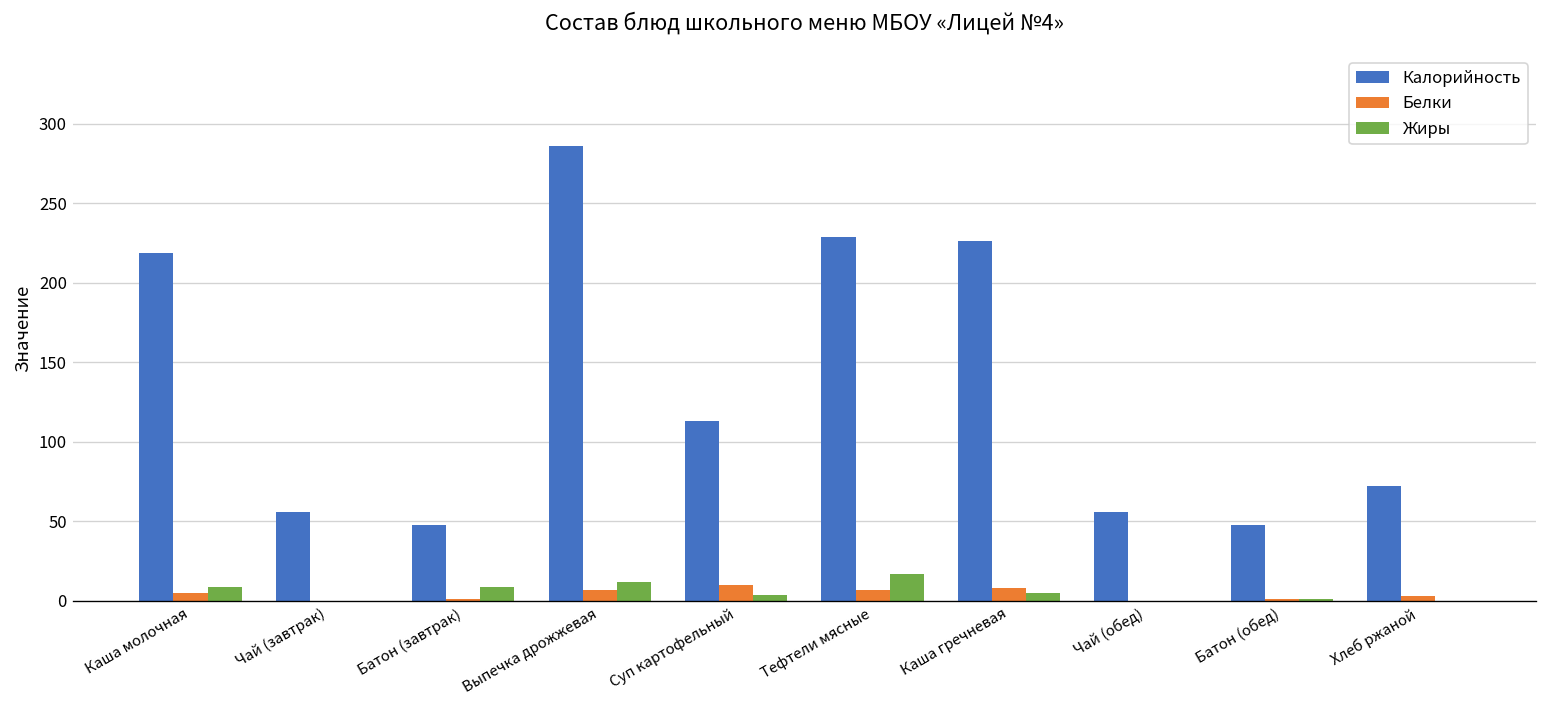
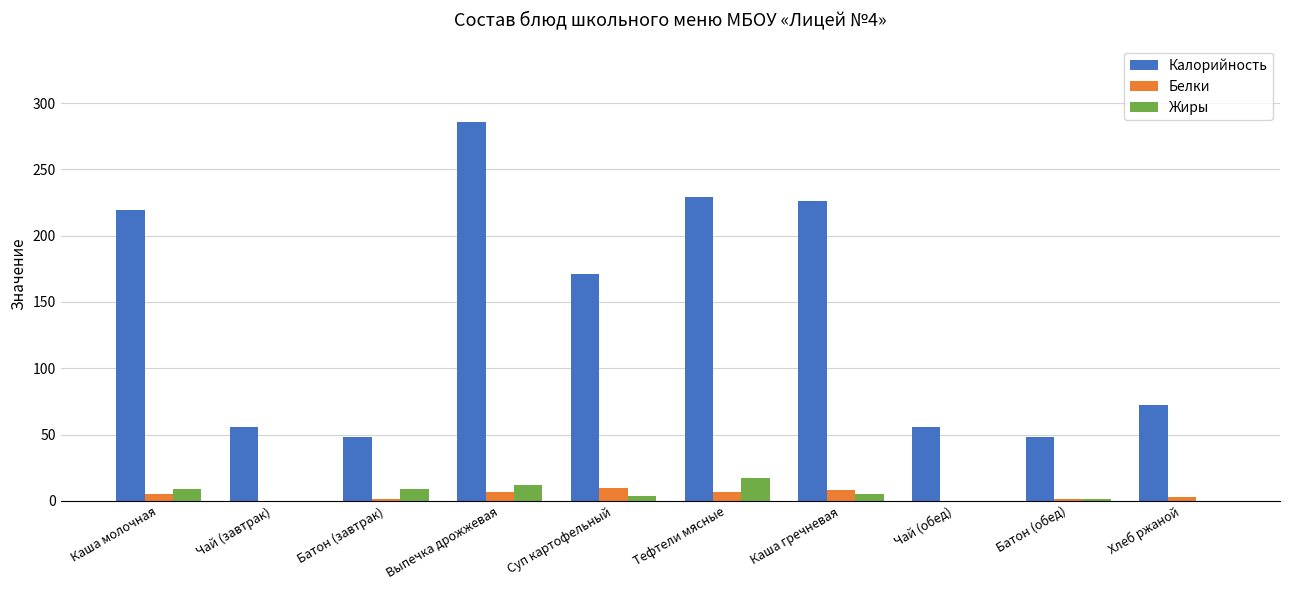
Калорийность, Суп картофельный: 113 -> 171
